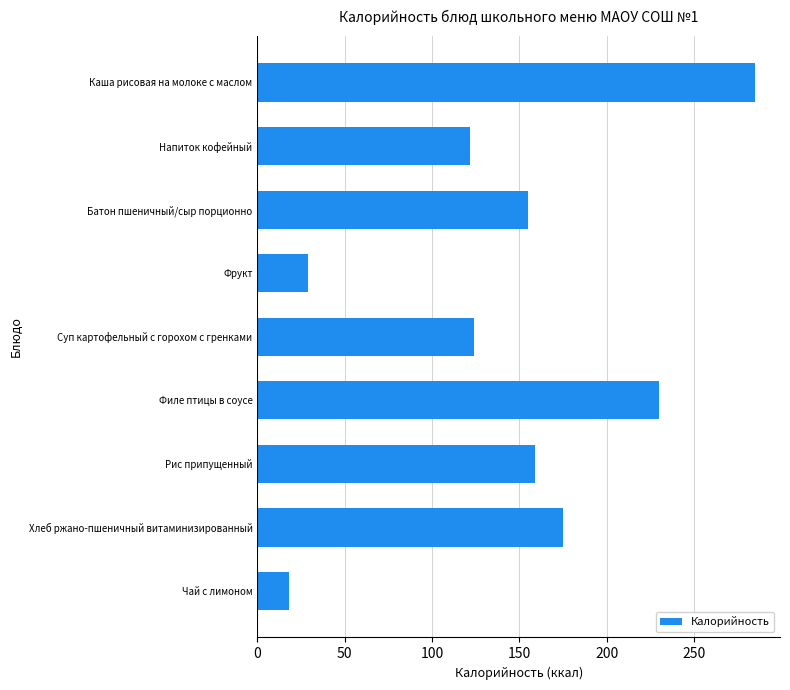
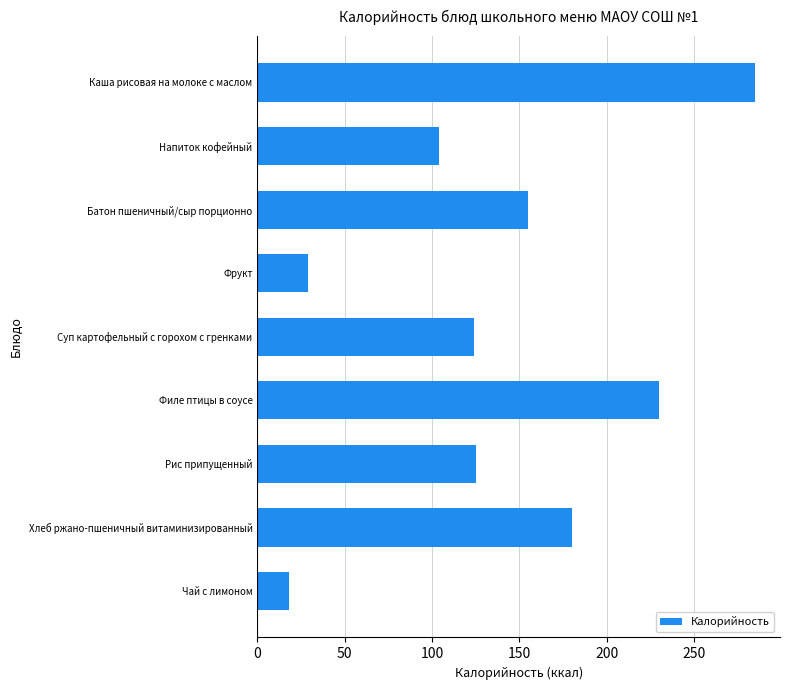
Напиток кофейный: 122 -> 104
Рис припущенный: 159 -> 125
Хлеб ржано-пшеничный витаминизированный: 175 -> 180
